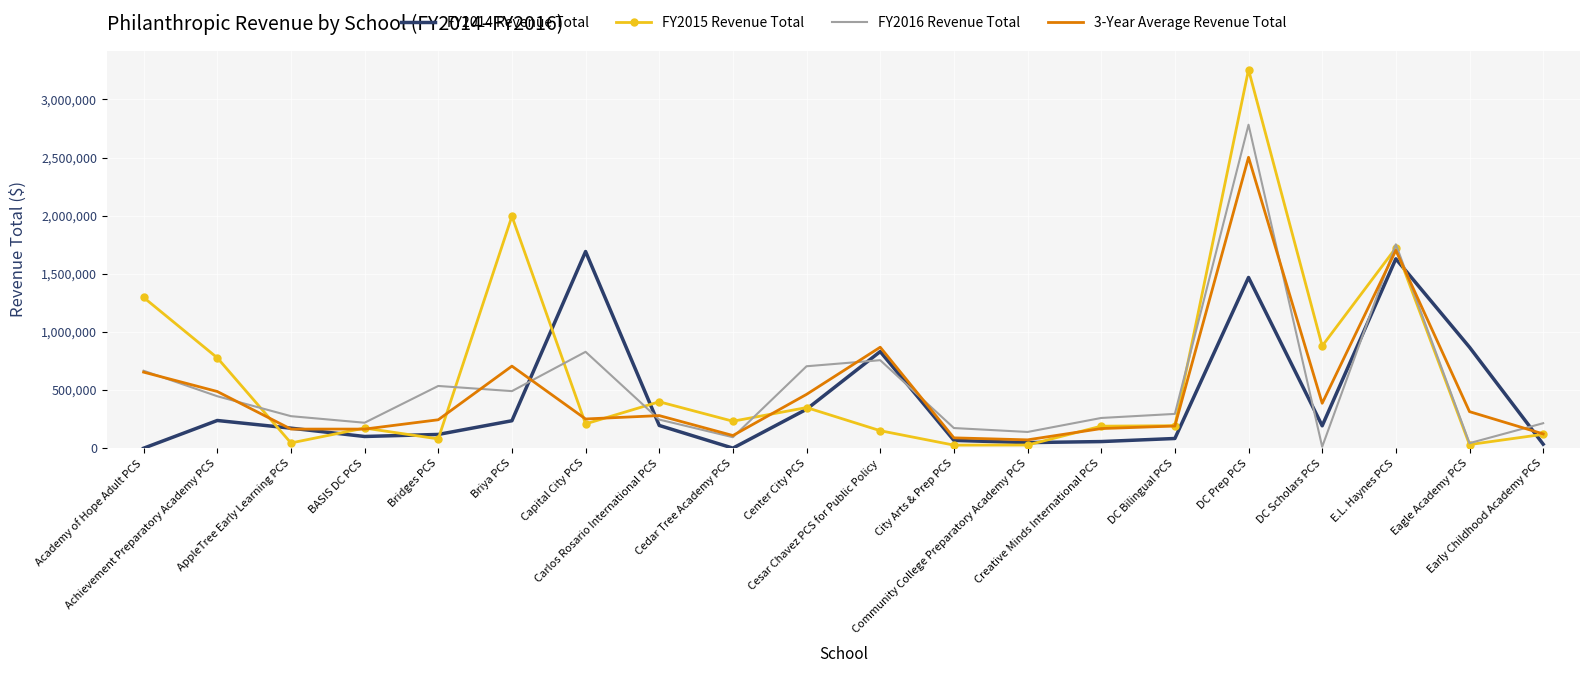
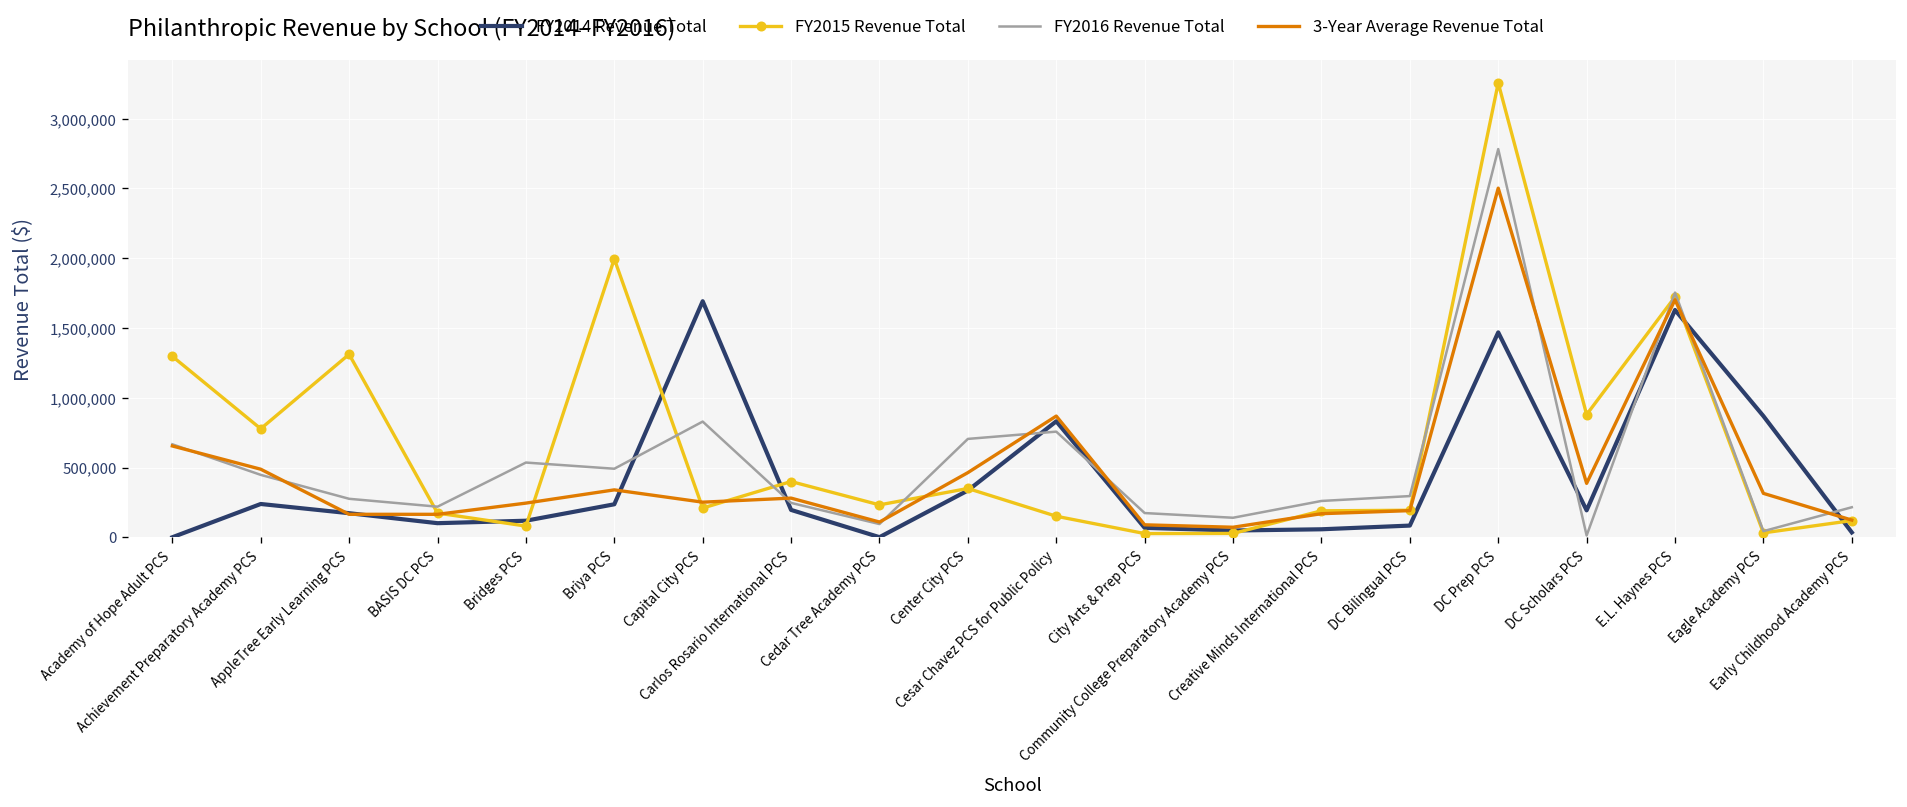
FY2015 Revenue Total, AppleTree Early Learning PCS: 50,000 -> 1,310,000
3-Year Average Revenue Total, Briya PCS: 710,000 -> 340,000
